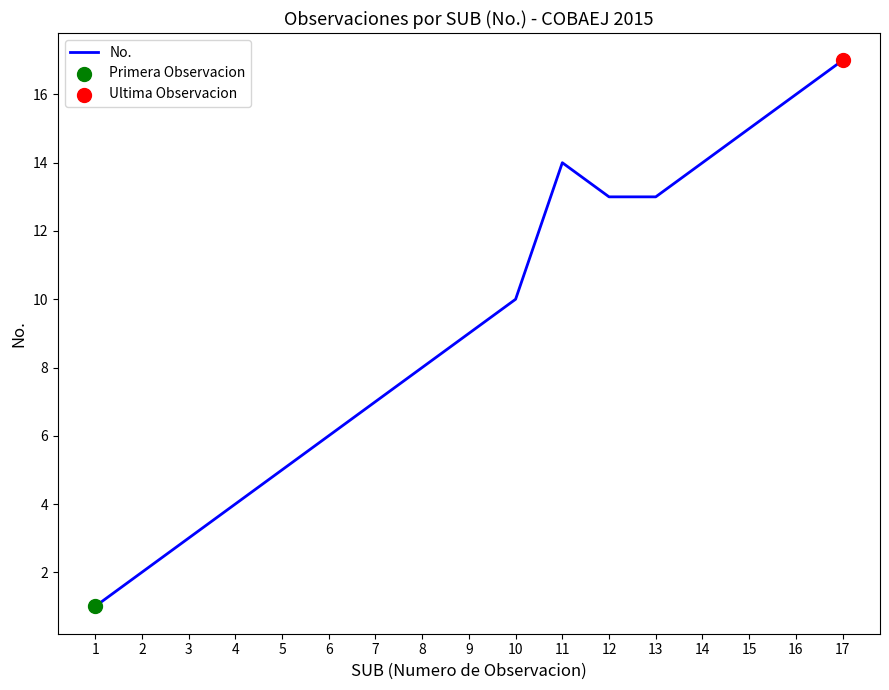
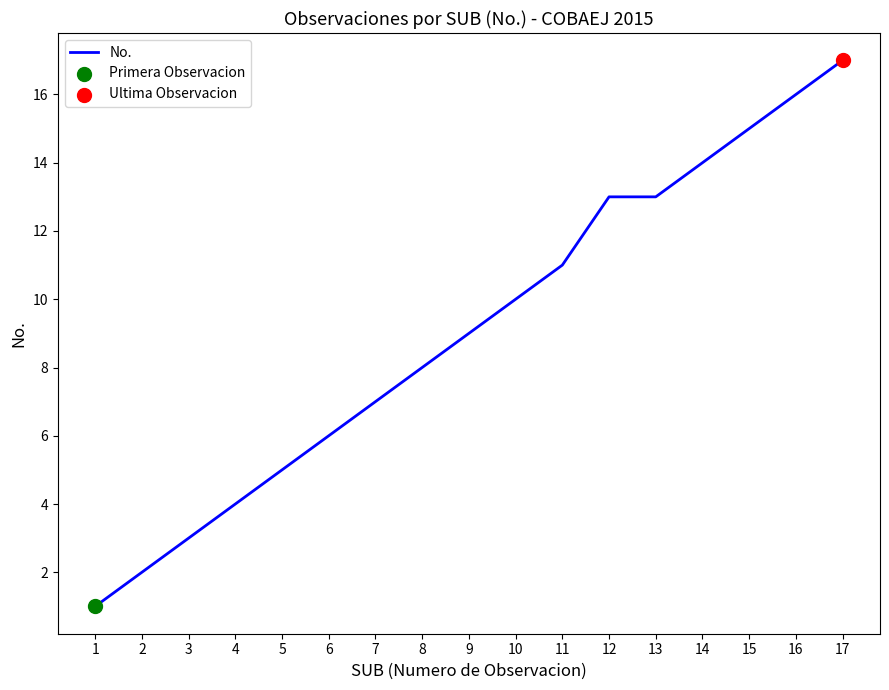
No., 11: 14 -> 11
